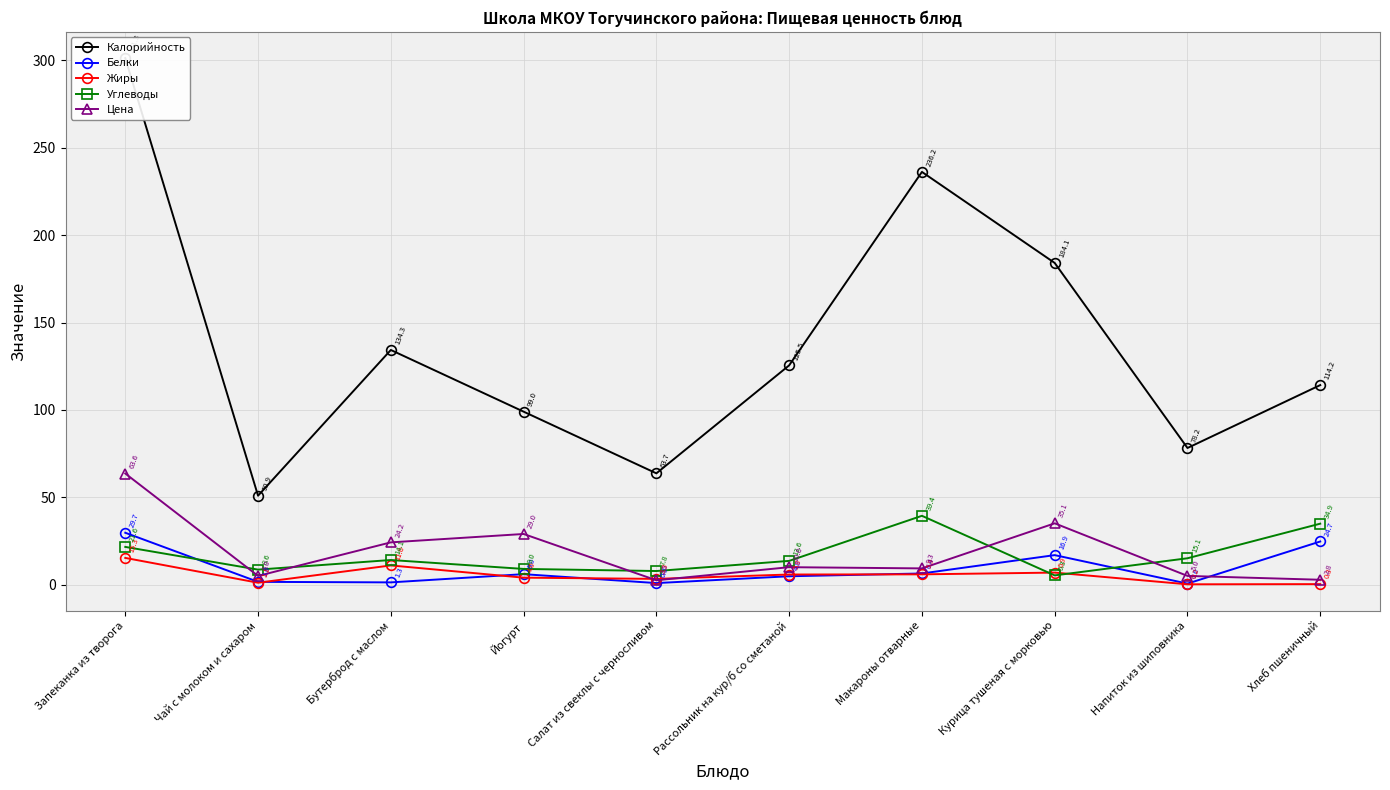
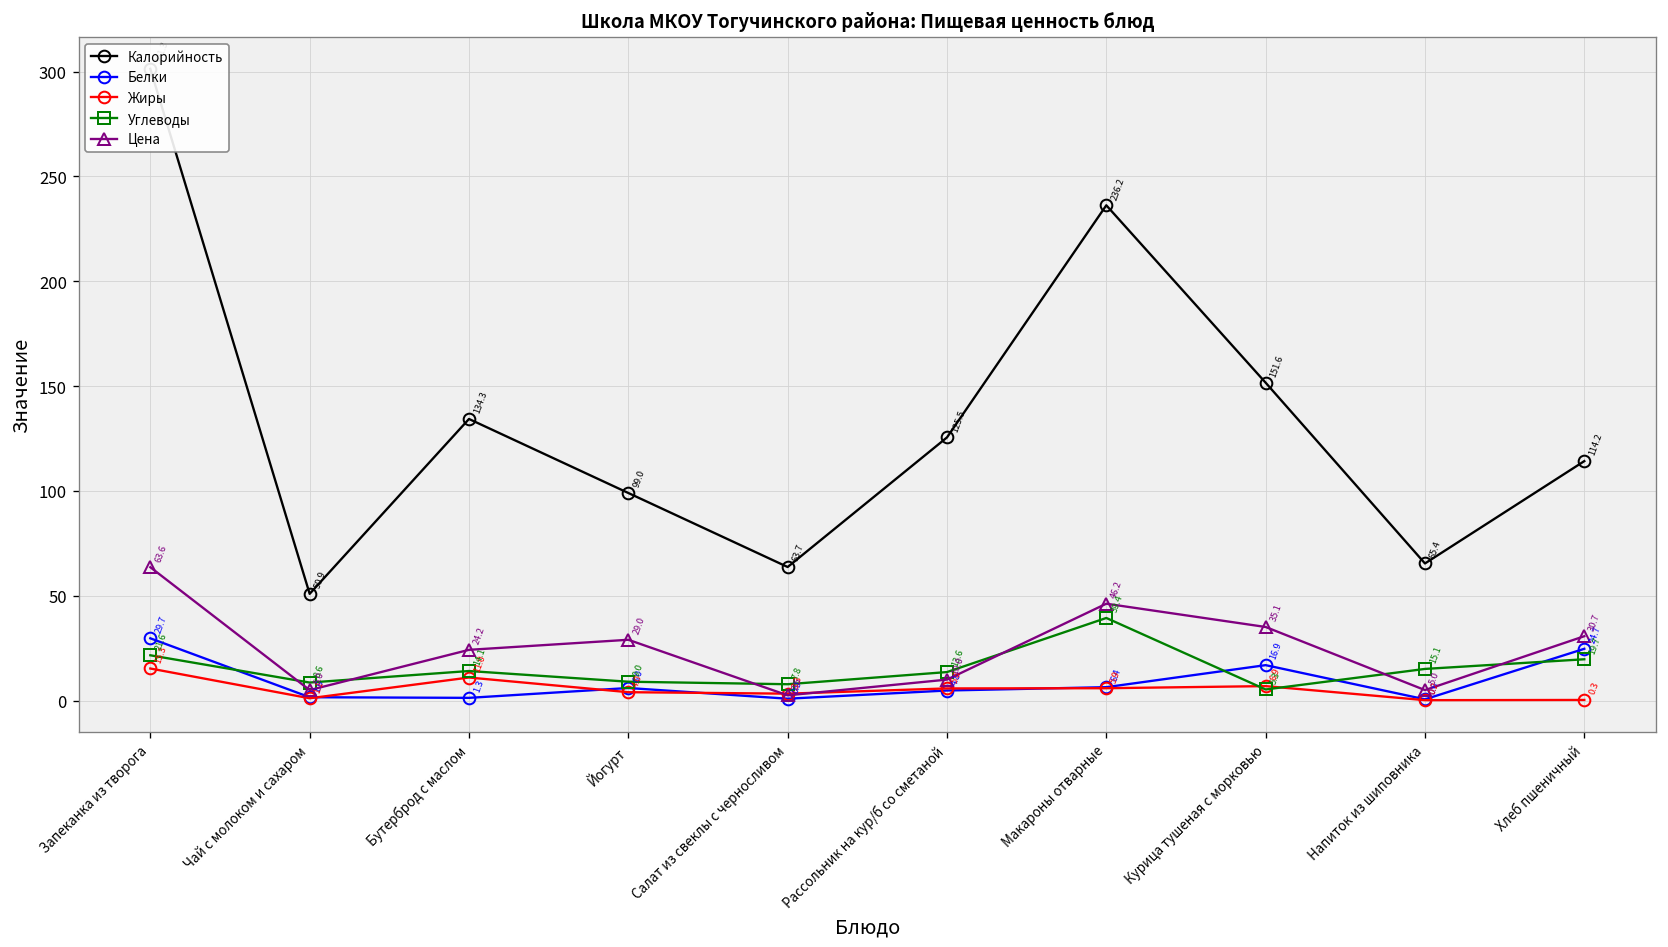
Цена, Макароны отварные: 9.3 -> 46.2
Калорийность, Курица тушеная с морковью: 184.1 -> 151.6
Калорийность, Напиток из шиповника: 78.2 -> 65.4
Углеводы, Хлеб пшеничный: 34.9 -> 19.7
Цена, Хлеб пшеничный: 2.8 -> 30.7
